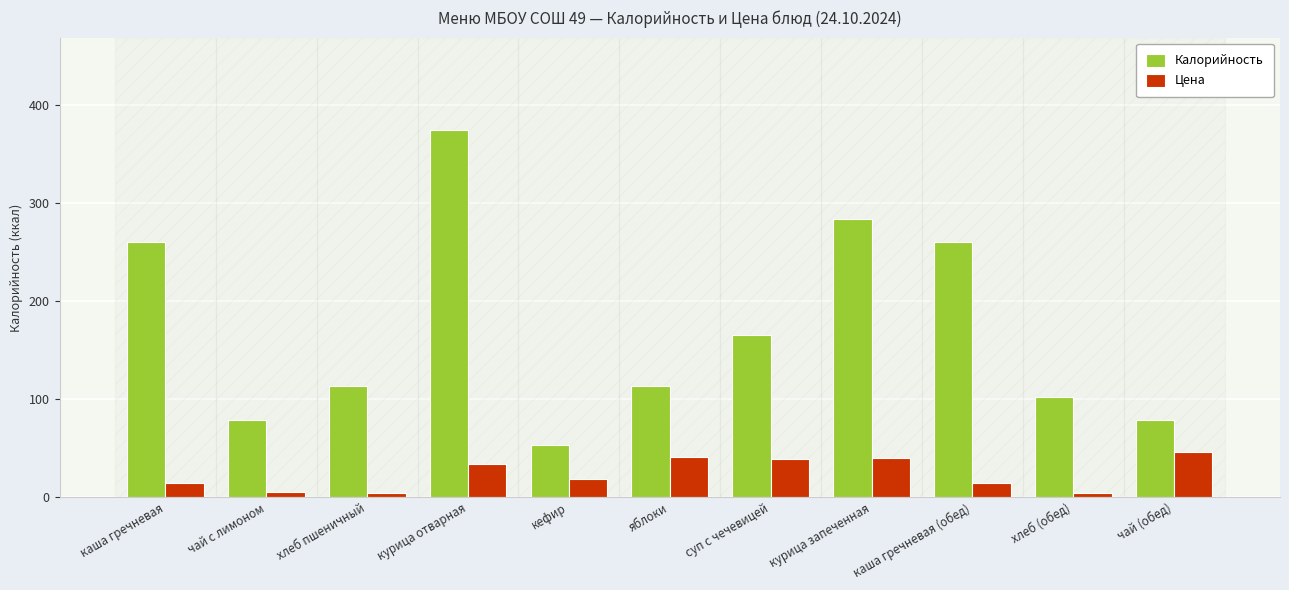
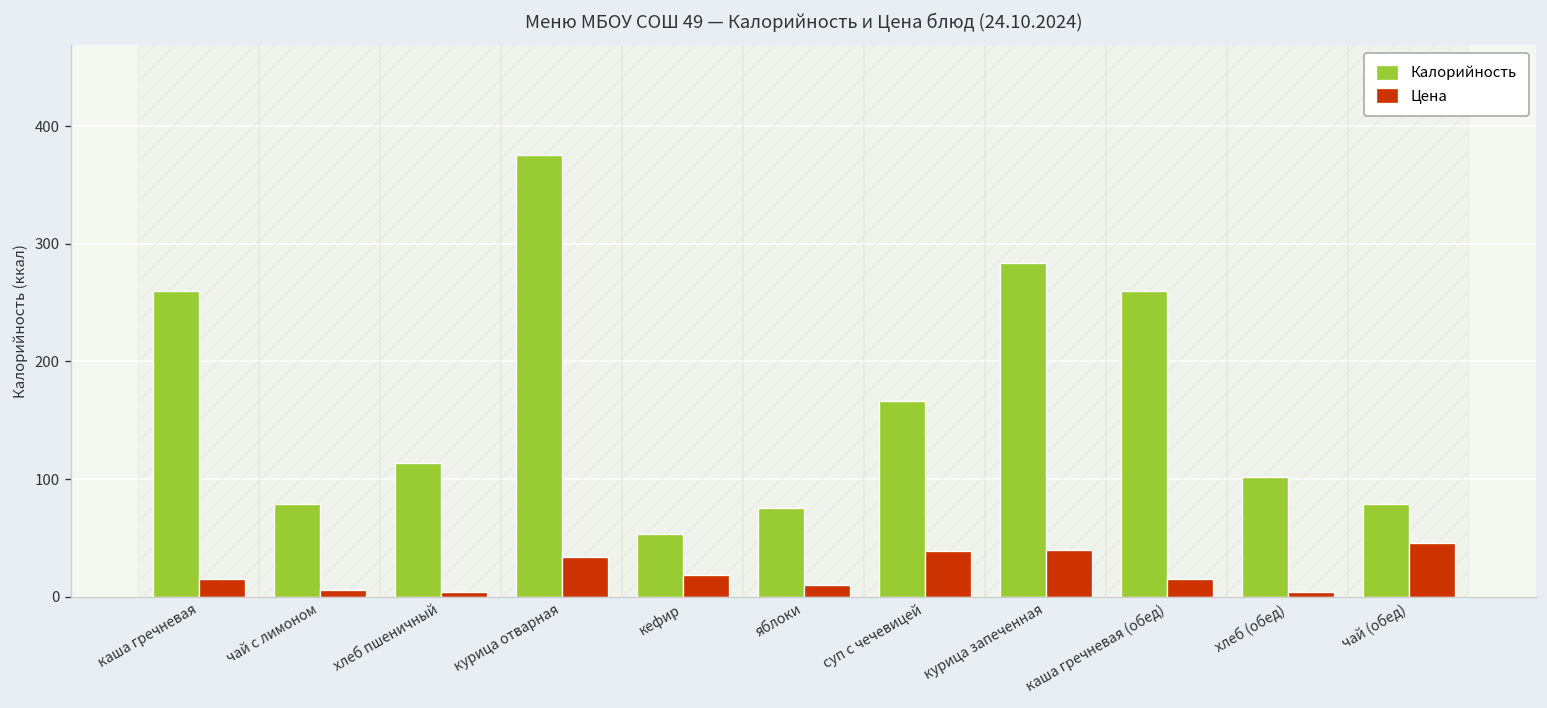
Калорийность, яблоки: 110 -> 80
Цена, яблоки: 40 -> 10
